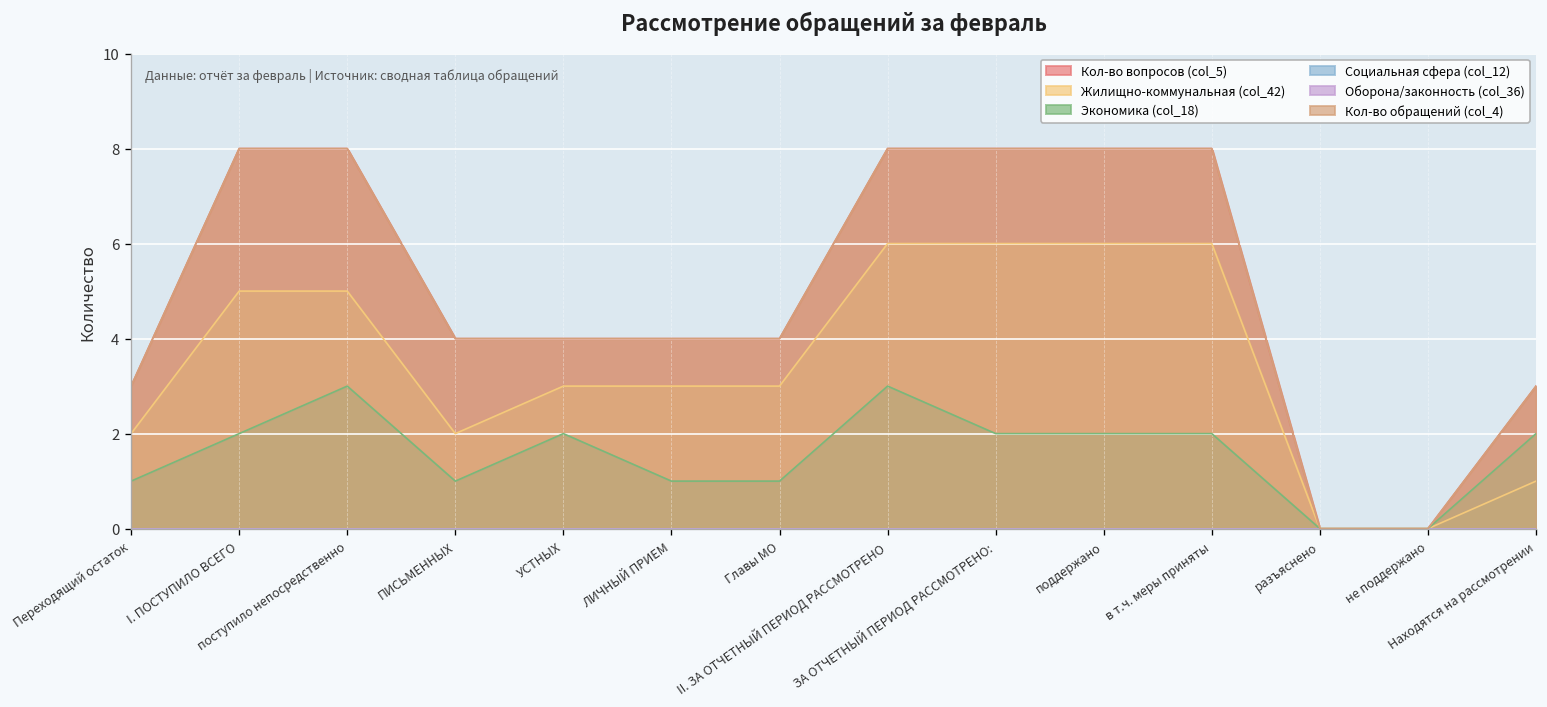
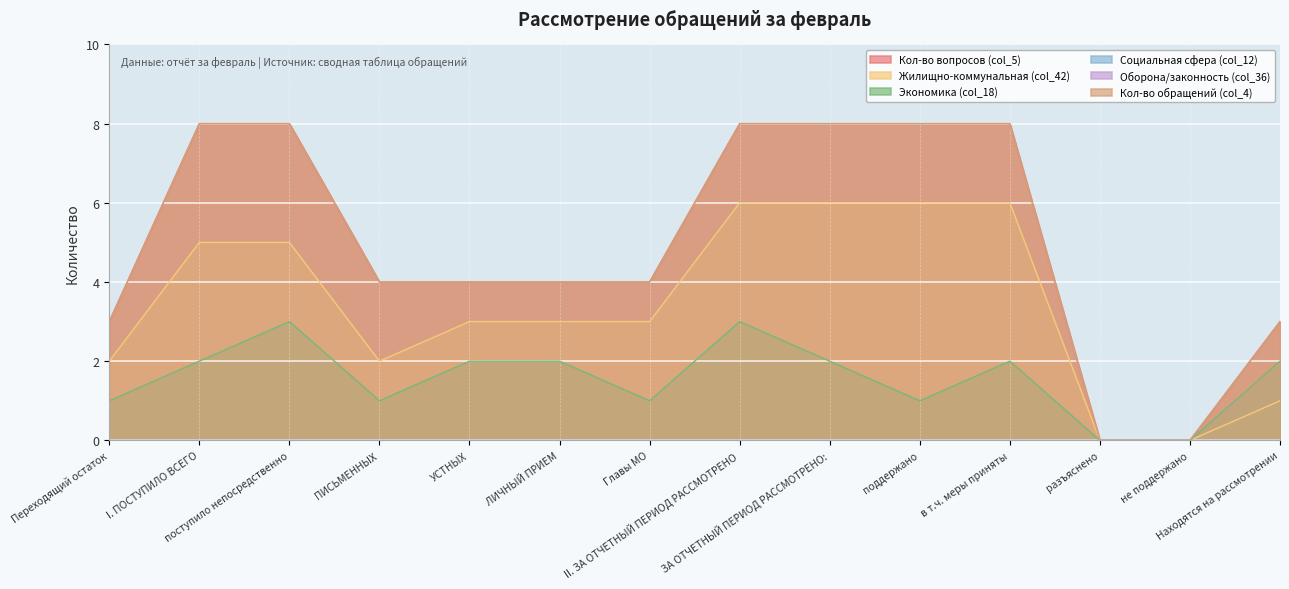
Экономика (col_18), ЛИЧНЫЙ ПРИЕМ: 1 -> 2
Экономика (col_18), поддержано: 2 -> 1
